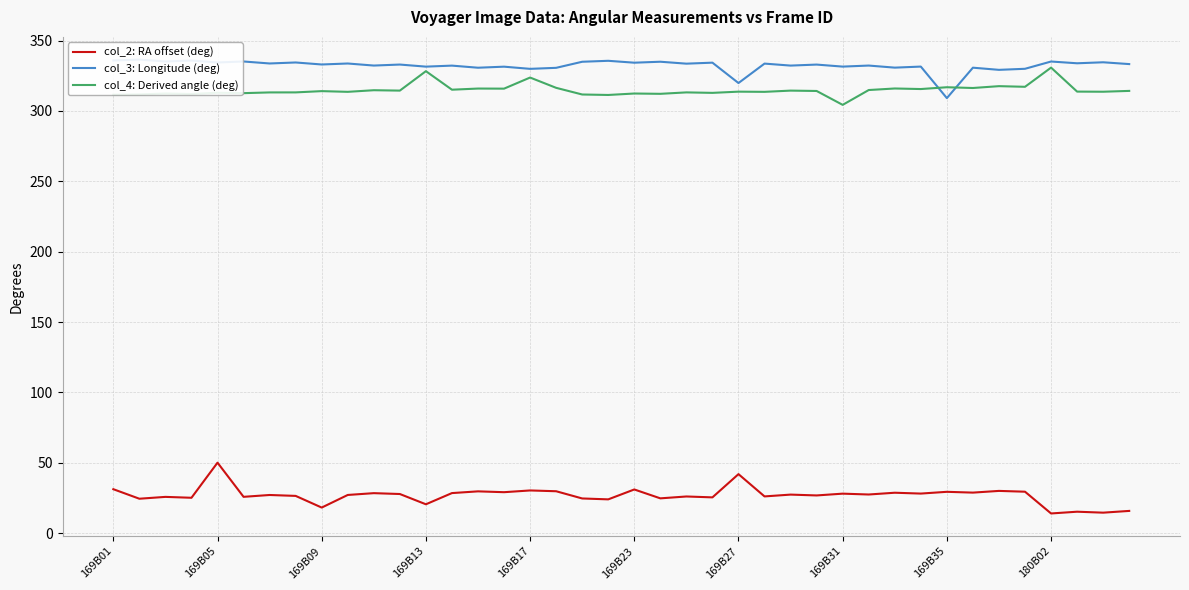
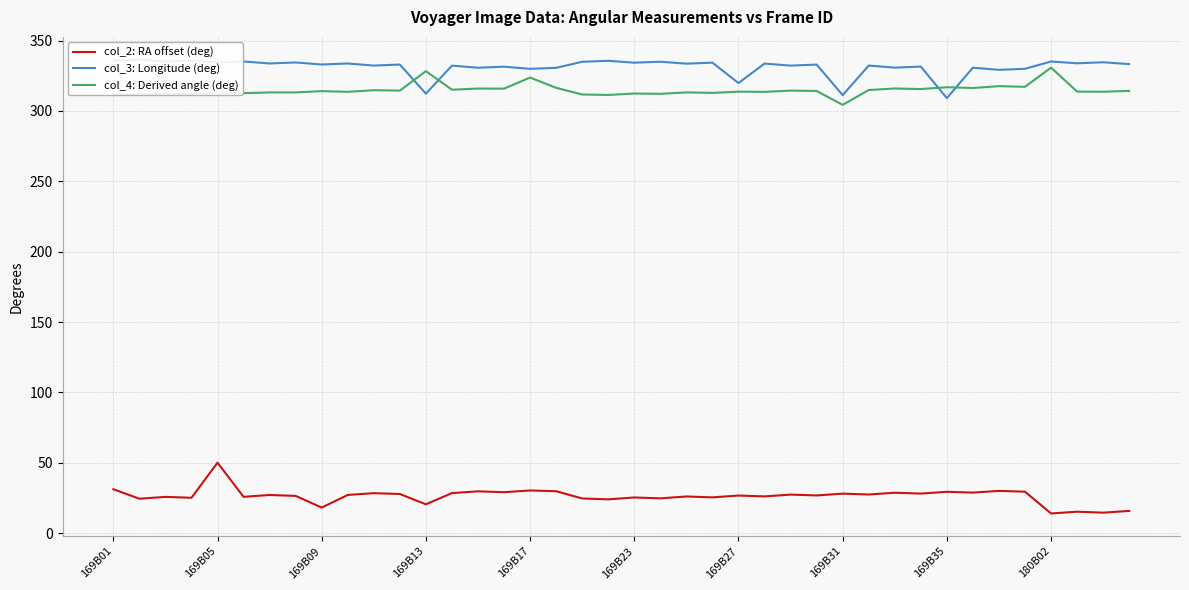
col_3: Longitude (deg), 169B13: 331 -> 312
col_2: RA offset (deg), 169B23: 31 -> 25
col_2: RA offset (deg), 169B27: 42 -> 27
col_3: Longitude (deg), 169B31: 332 -> 311
